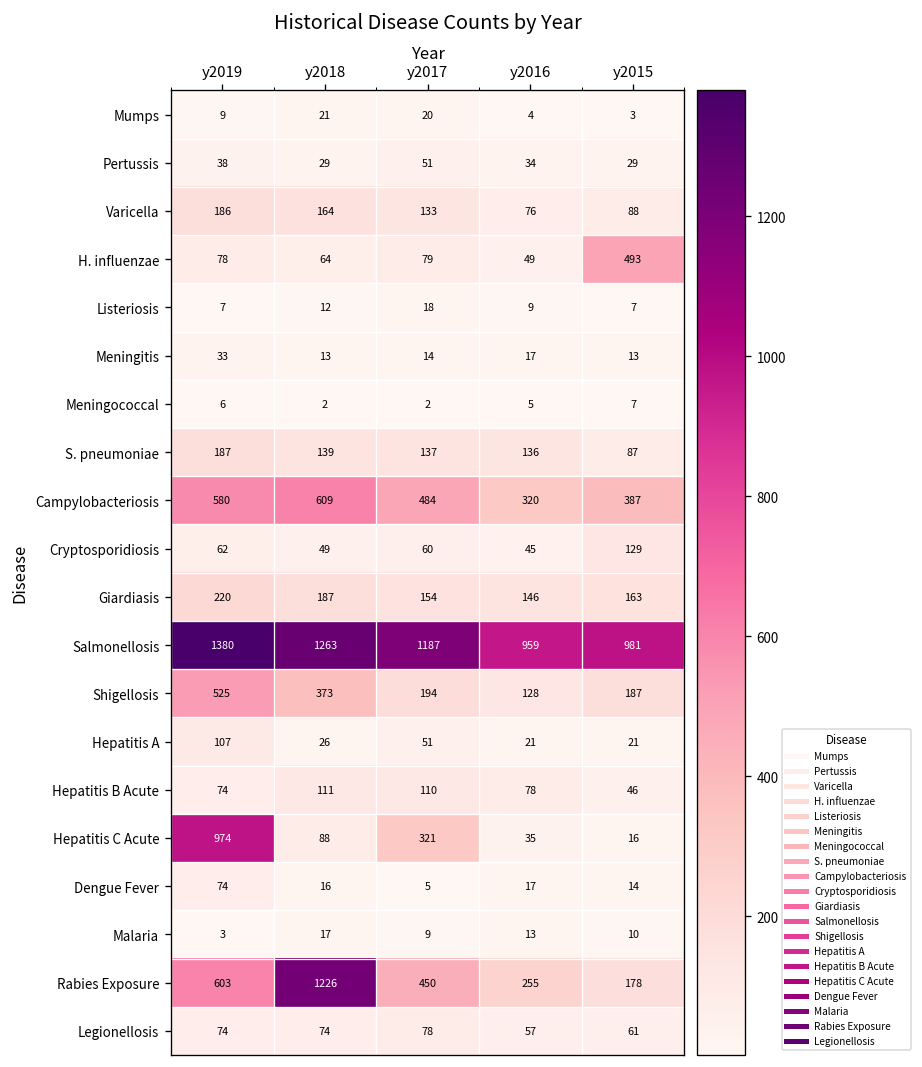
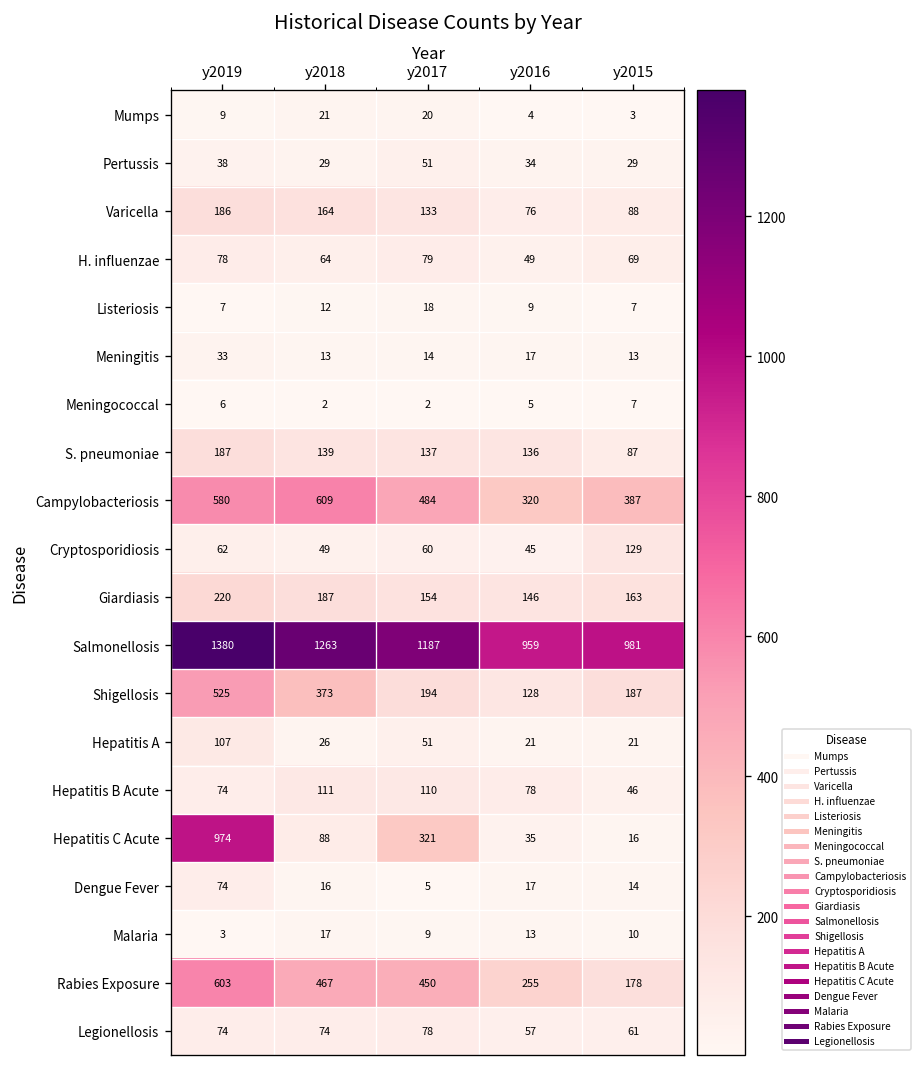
H. influenzae, y2015: 493 -> 69
Rabies Exposure, y2018: 1226 -> 467
